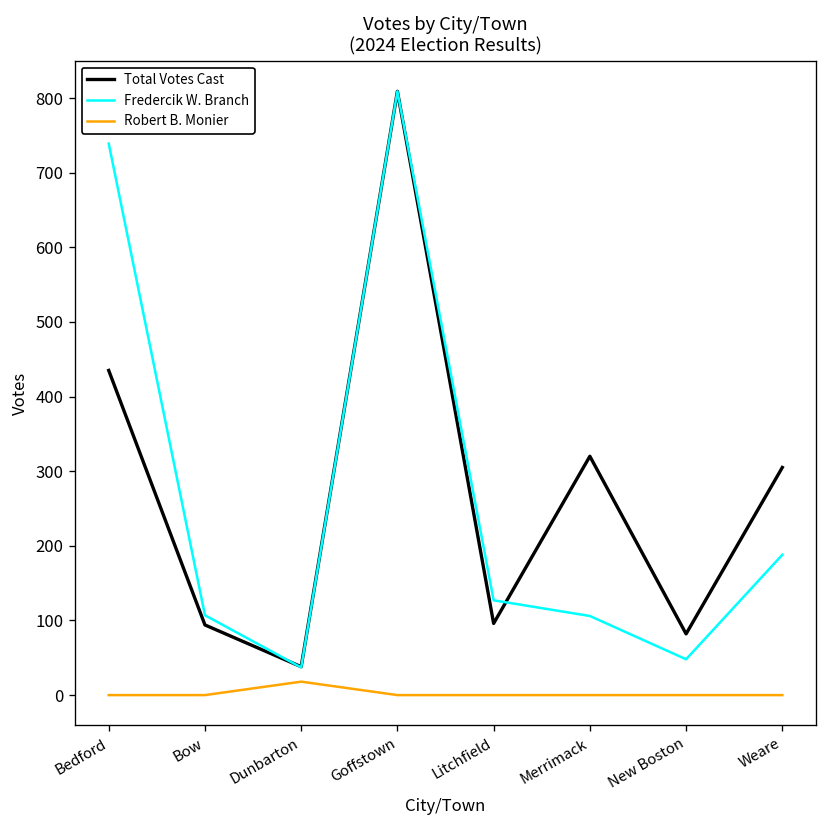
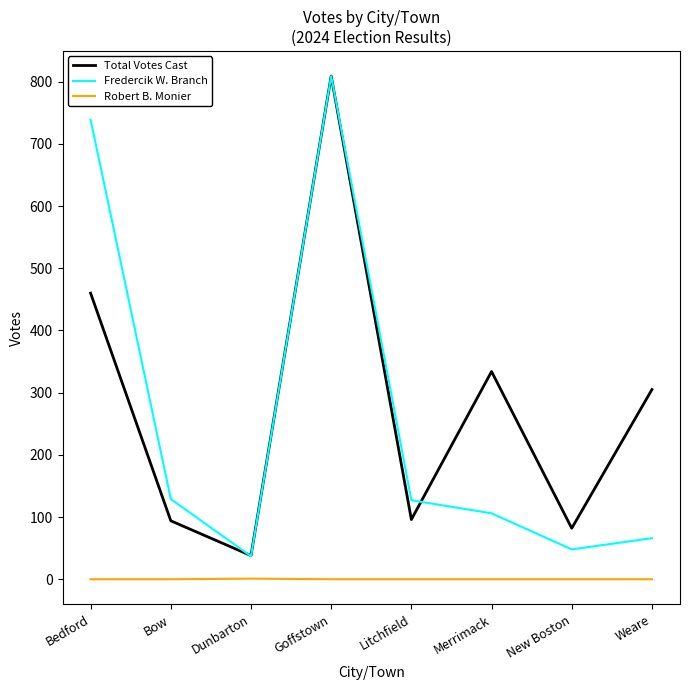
Total Votes Cast, Bedford: 440 -> 460
Fredercik W. Branch, Bow: 110 -> 130
Robert B. Monier, Dunbarton: 20 -> 0
Total Votes Cast, Merrimack: 320 -> 330
Fredercik W. Branch, Weare: 190 -> 70
